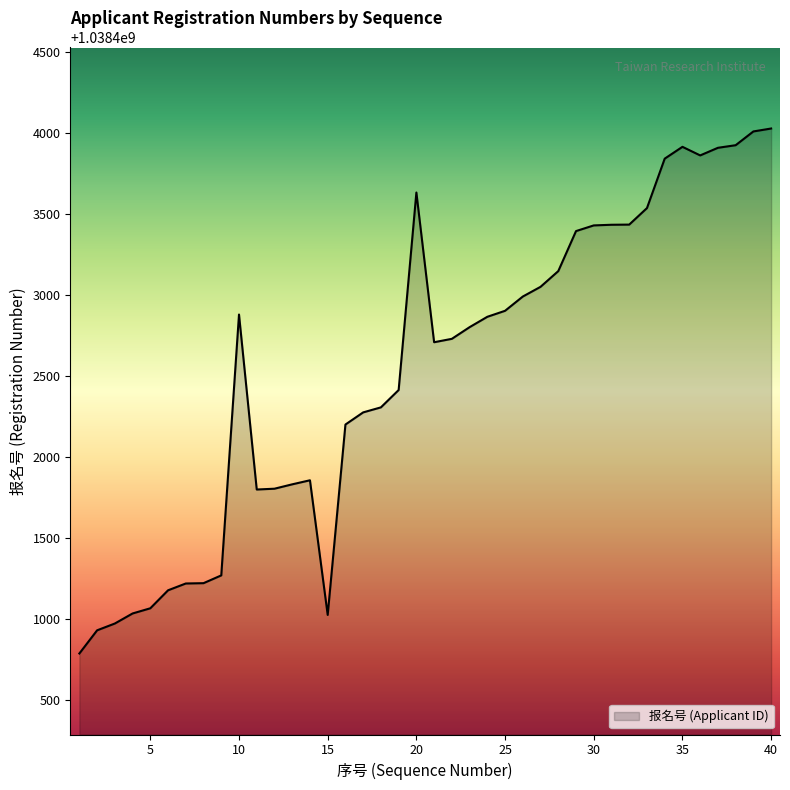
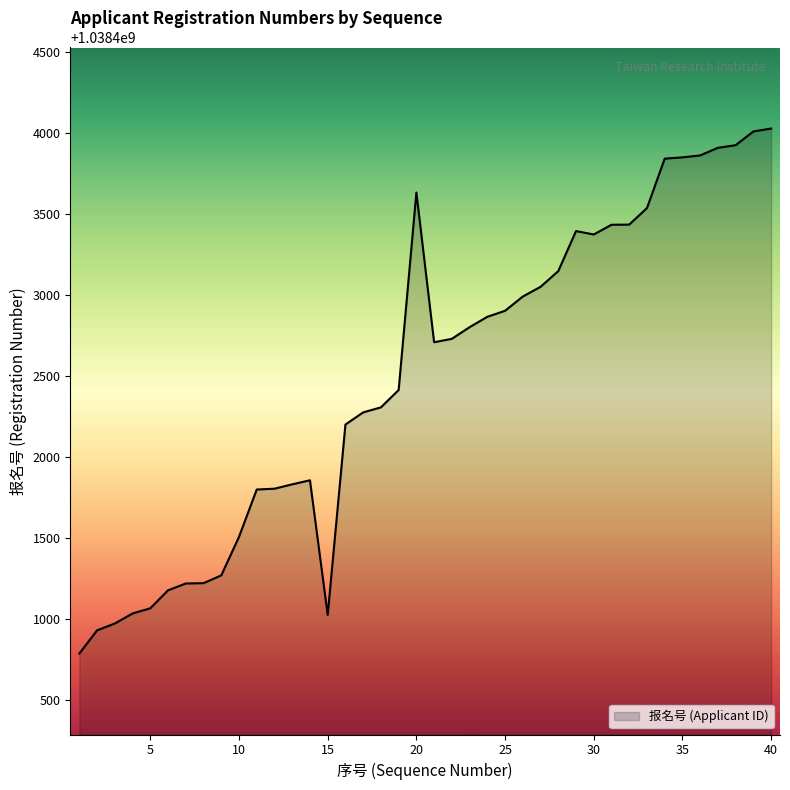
10: 1038402880 -> 1038401510
30: 1038403430 -> 1038403370
35: 1038403910 -> 1038403850
